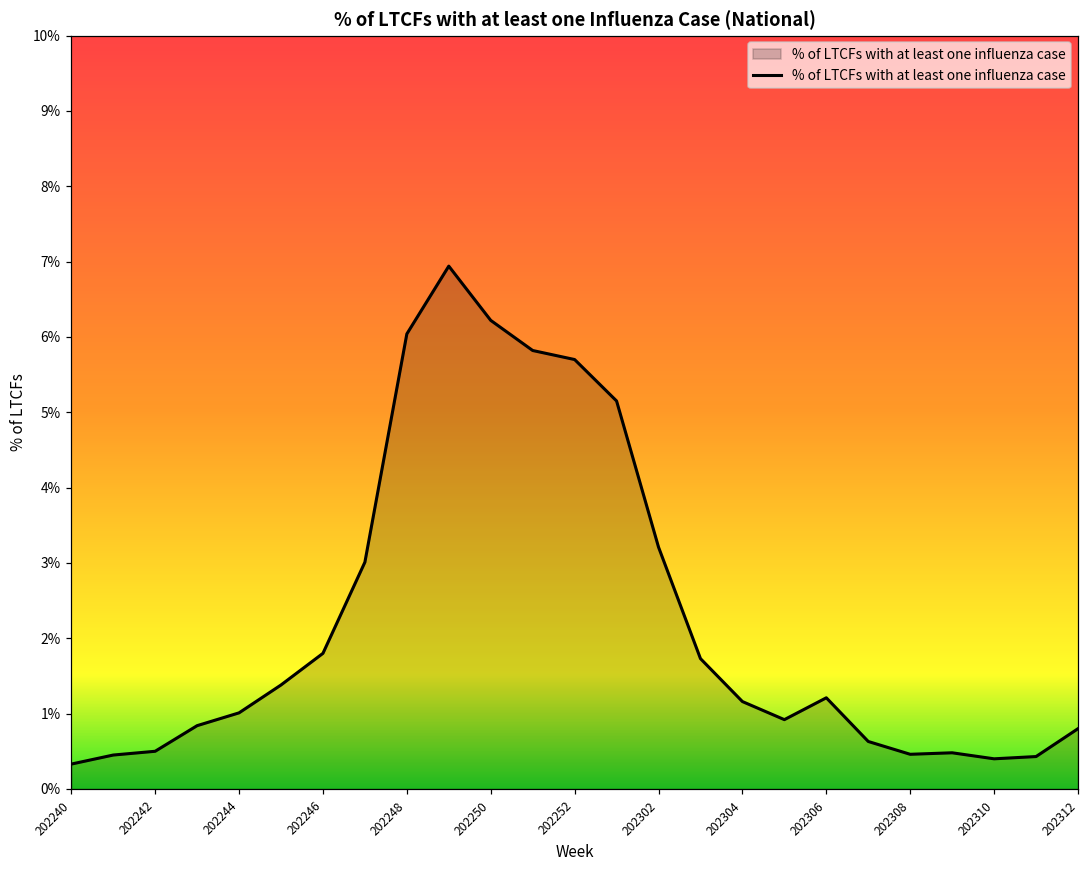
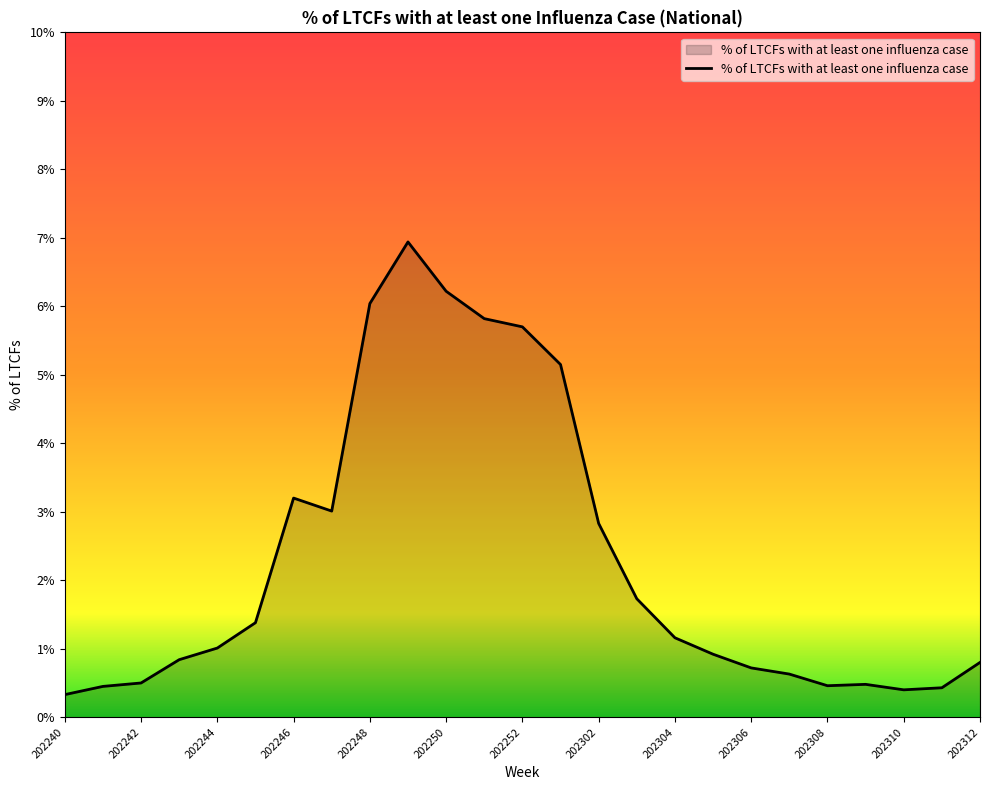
202246: 1.8% -> 3.2%
202302: 3.2% -> 2.8%
202306: 1.2% -> 0.7%
